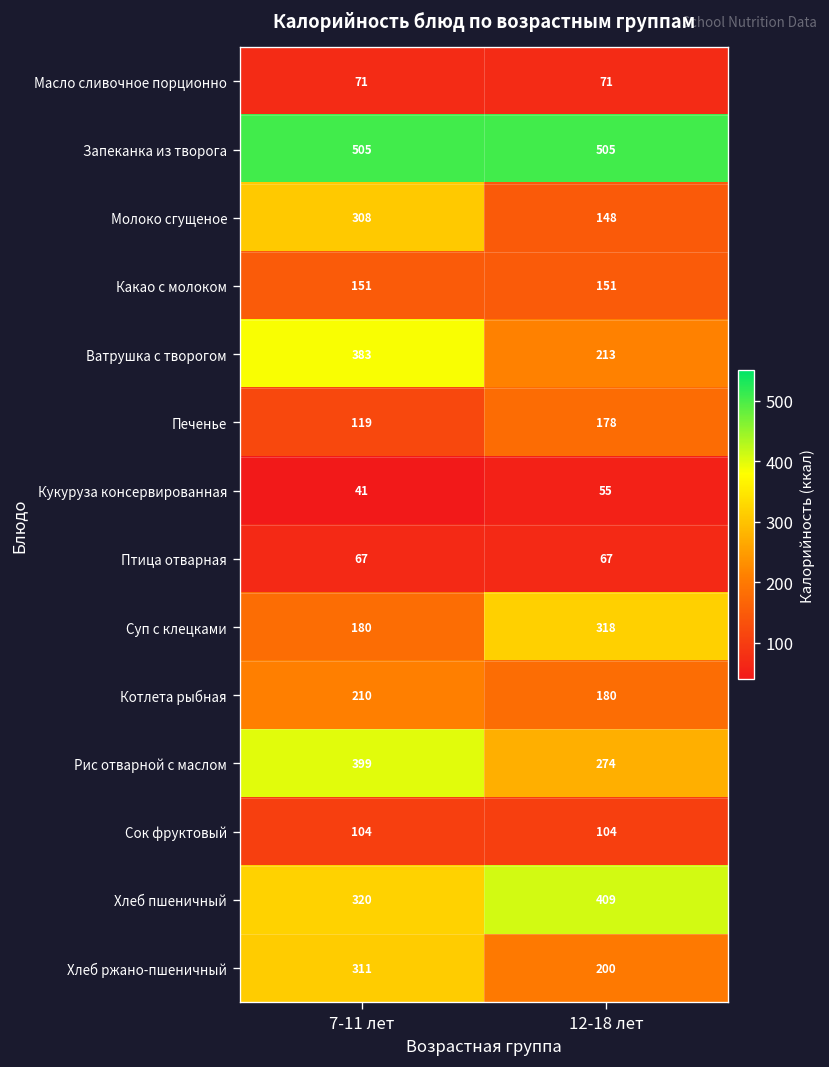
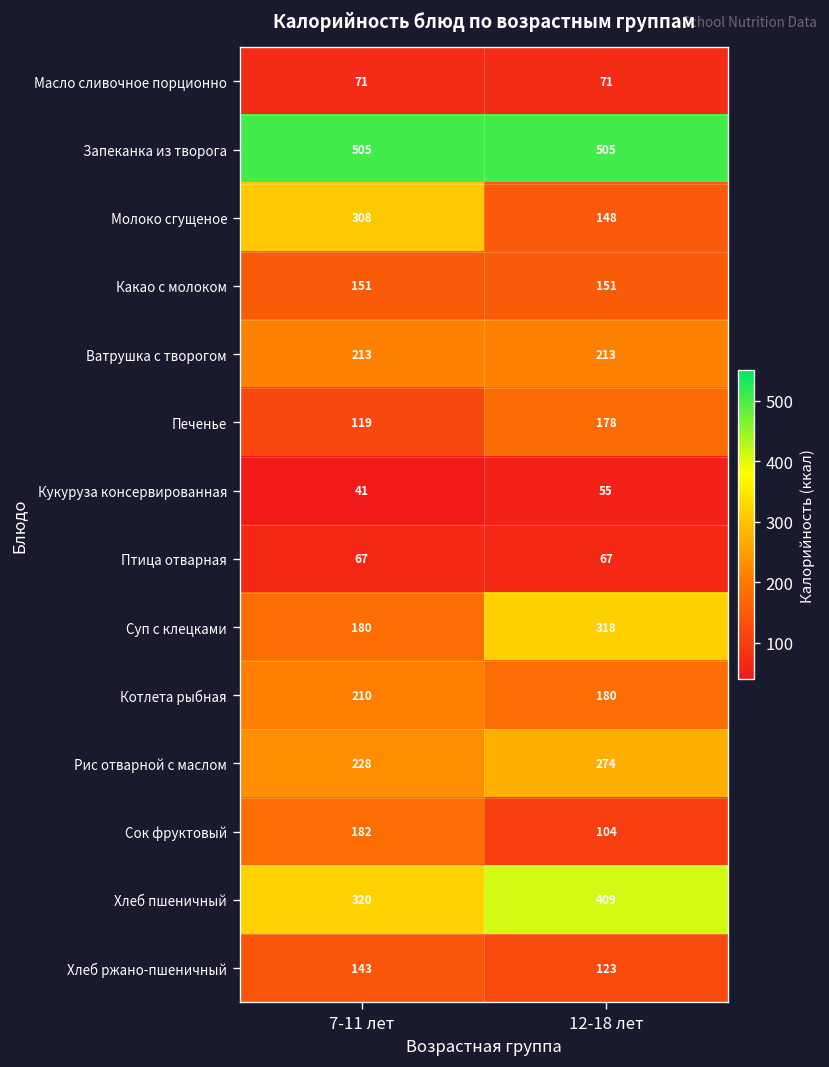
Ватрушка с творогом, 7-11 лет: 383 -> 213
Рис отварной с маслом, 7-11 лет: 399 -> 228
Сок фруктовый, 7-11 лет: 104 -> 182
Хлеб ржано-пшеничный, 7-11 лет: 311 -> 143
Хлеб ржано-пшеничный, 12-18 лет: 200 -> 123
